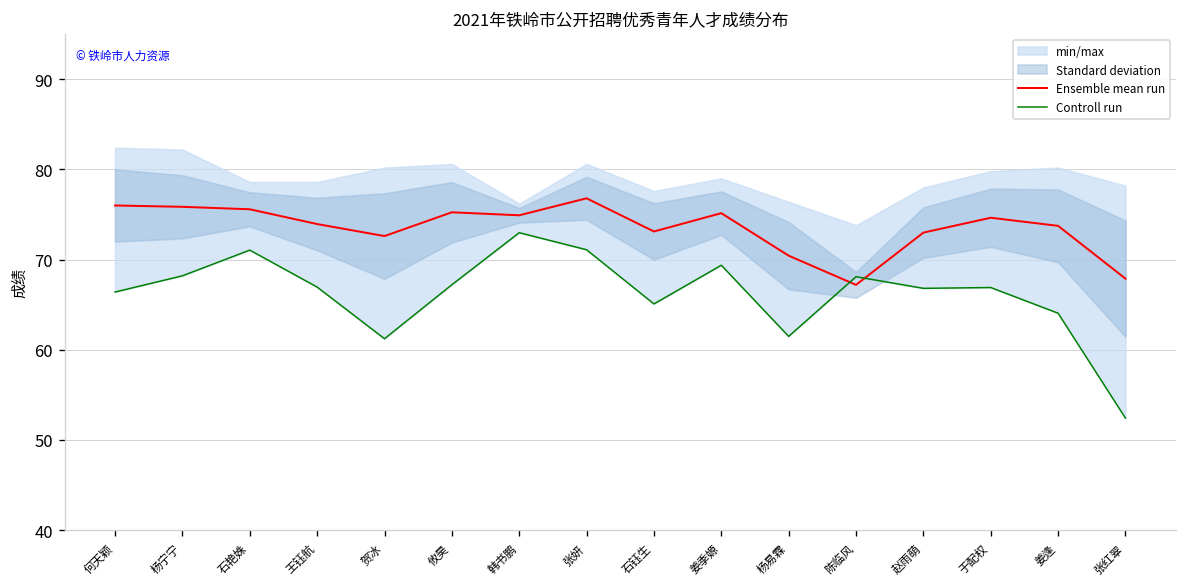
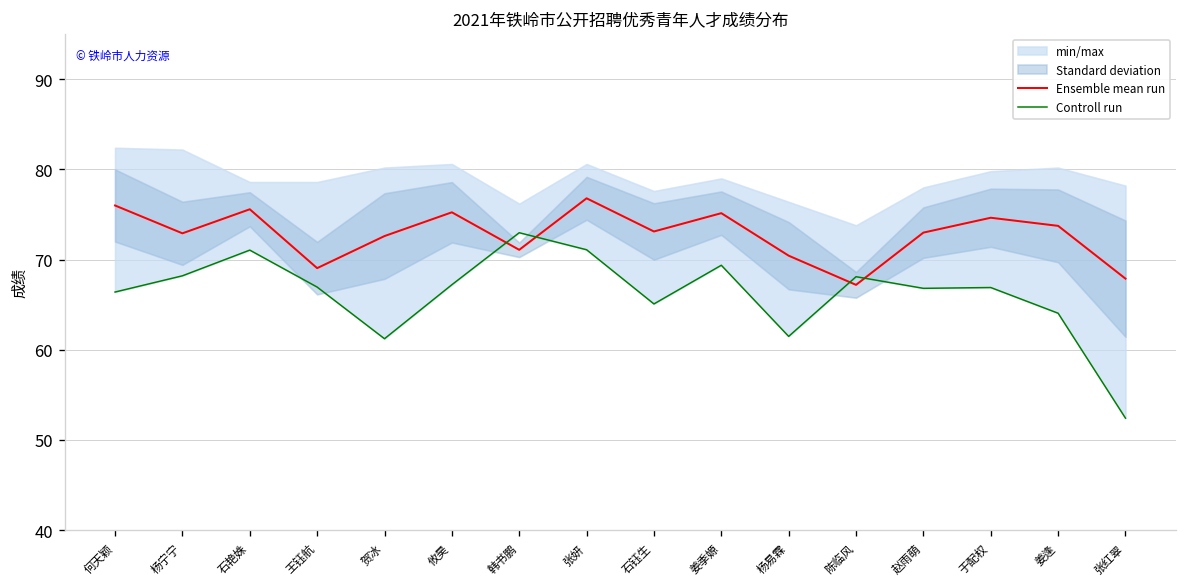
Ensemble mean run, 杨宁宁: 76 -> 73
Ensemble mean run, 王钰航: 74 -> 69
Ensemble mean run, 韩书鹏: 75 -> 71
